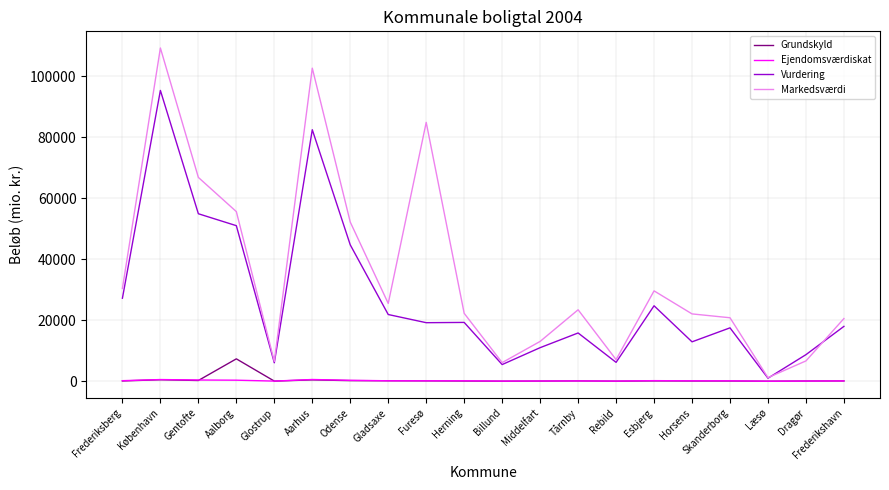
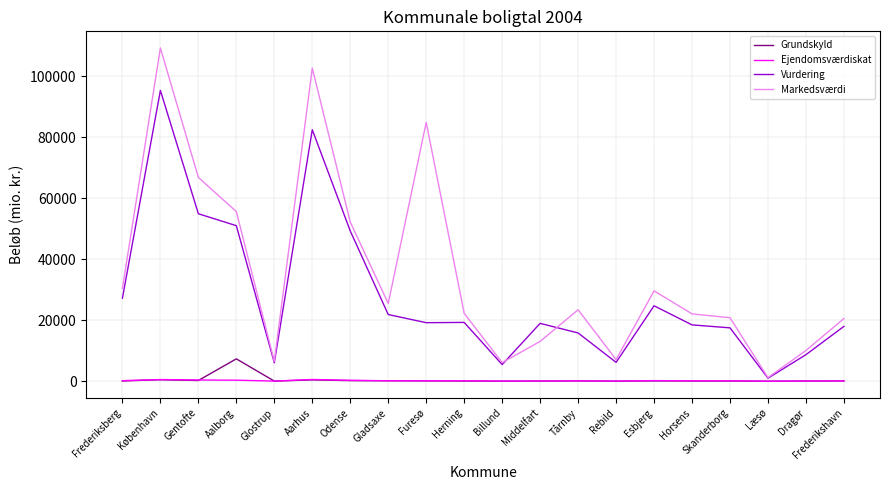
Vurdering, Odense: 45000 -> 49000
Vurdering, Middelfart: 11000 -> 19000
Vurdering, Horsens: 13000 -> 18000
Markedsværdi, Dragør: 7000 -> 10000
